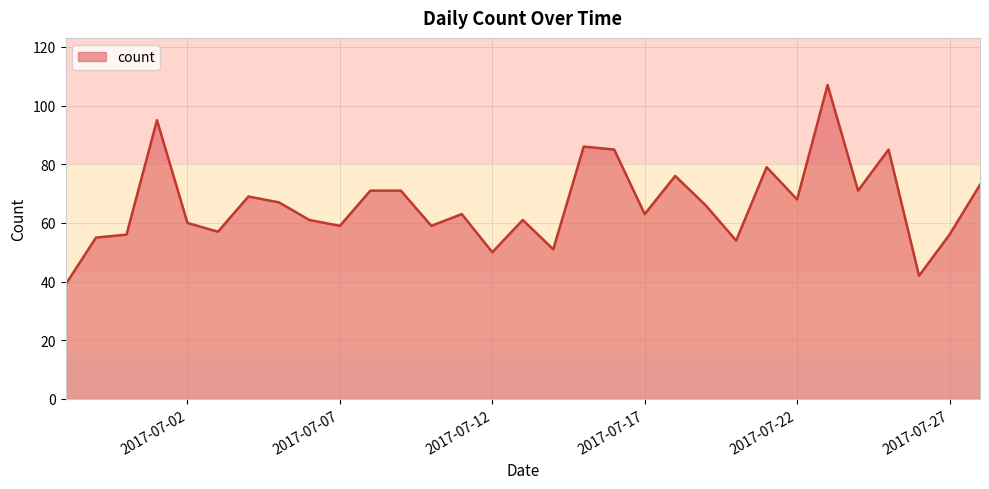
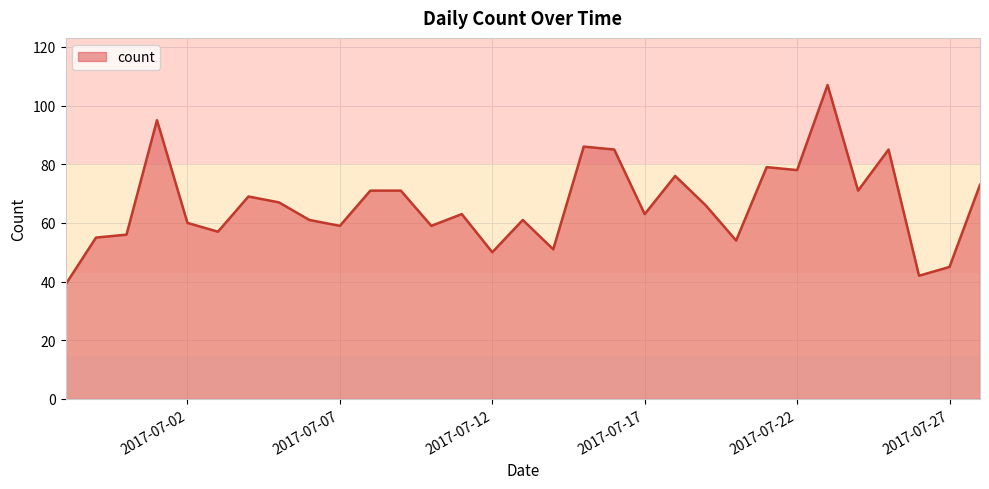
2017-07-22: 68 -> 78
2017-07-27: 56 -> 45
